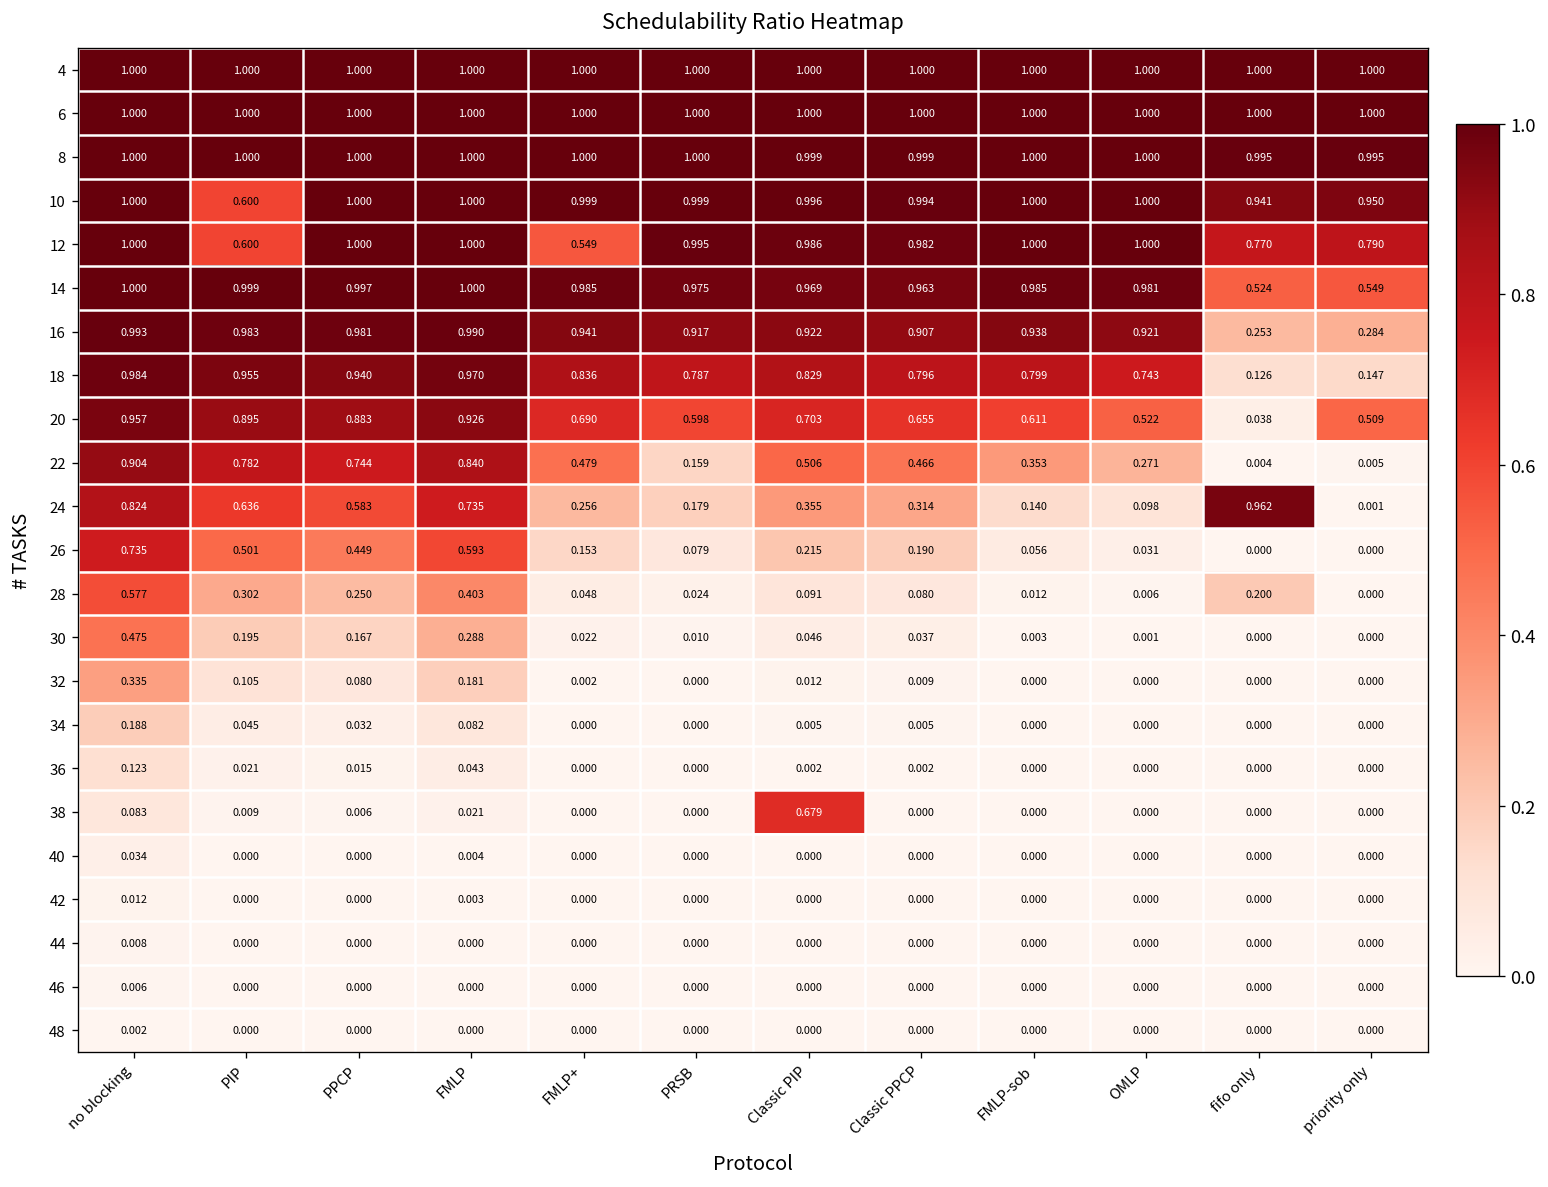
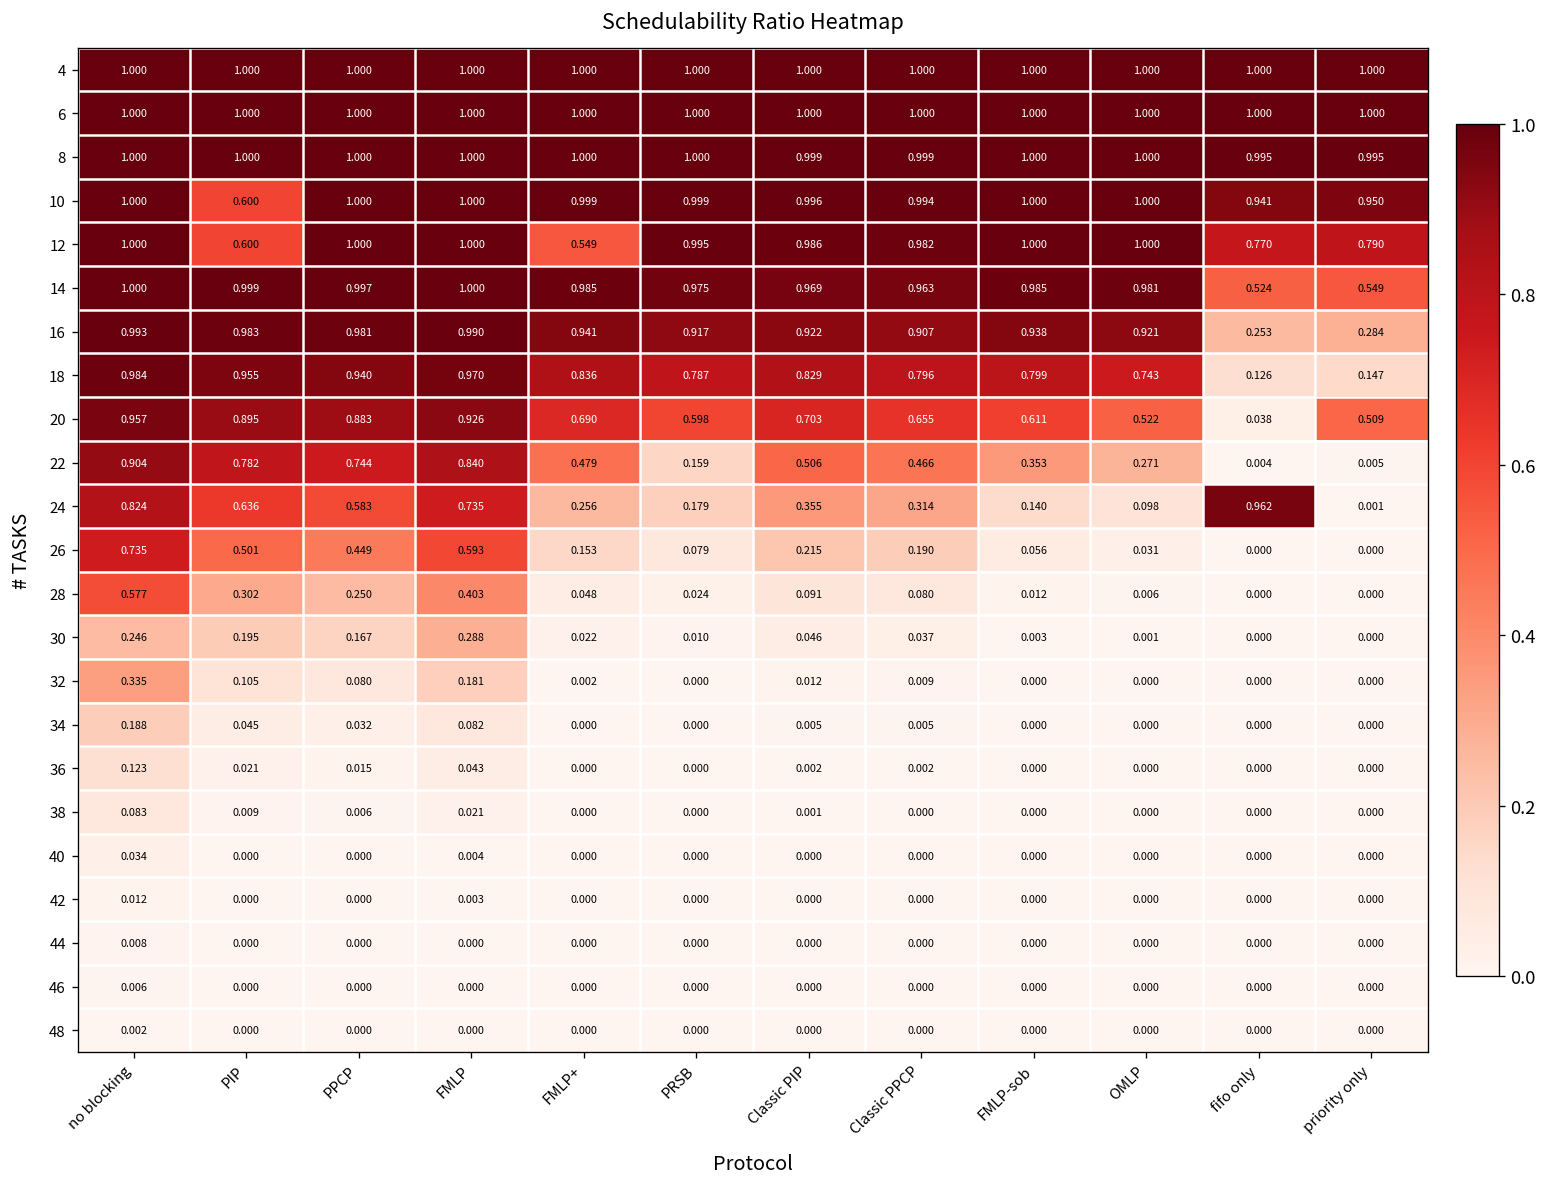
28, fifo only: 0.200 -> 0.000
30, no blocking: 0.475 -> 0.246
38, Classic PIP: 0.679 -> 0.001
